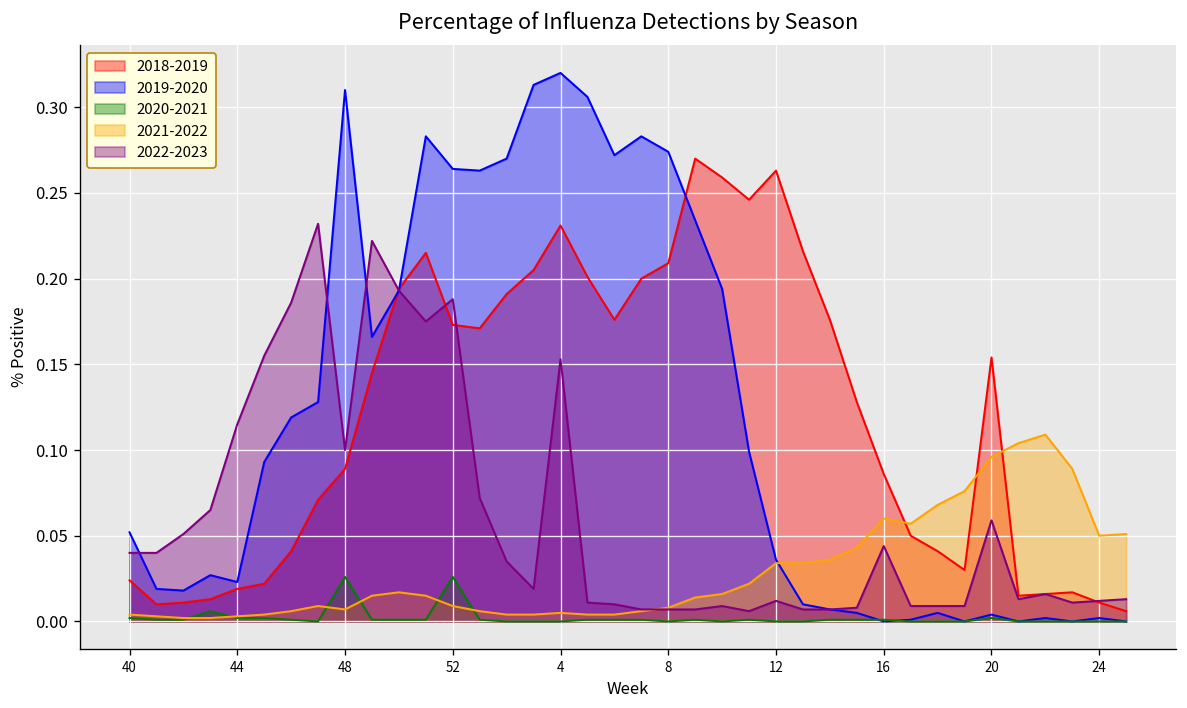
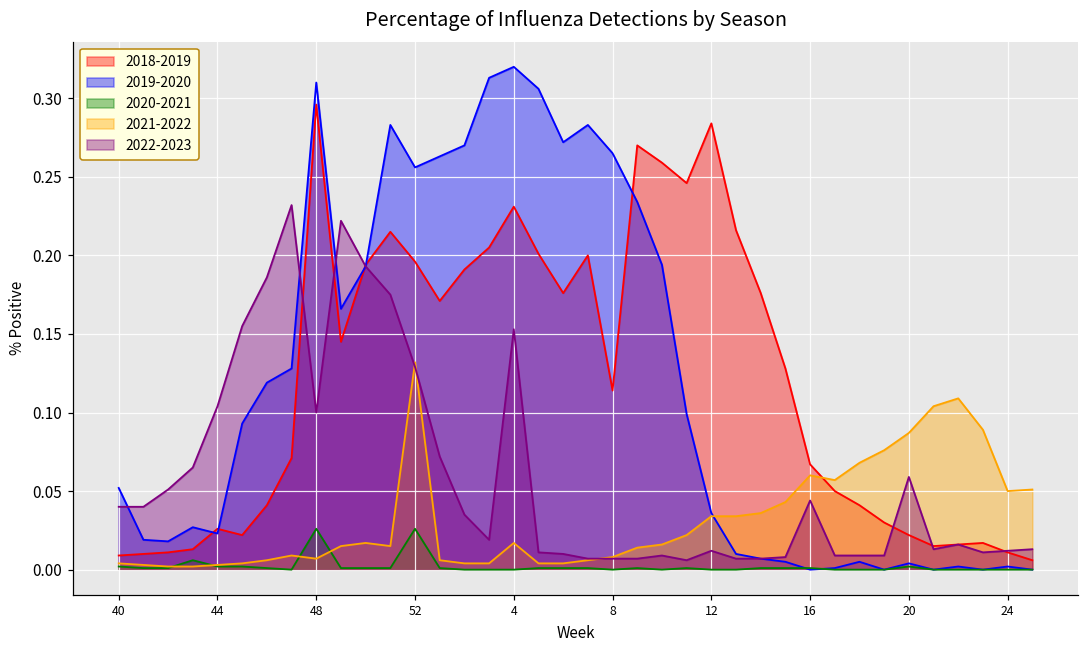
2018-2019, 40: 0.024 -> 0.009
2018-2019, 44: 0.019 -> 0.026
2022-2023, 44: 0.115 -> 0.104
2018-2019, 48: 0.089 -> 0.296
2018-2019, 52: 0.173 -> 0.196
2019-2020, 52: 0.264 -> 0.256
2021-2022, 52: 0.009 -> 0.132
2022-2023, 52: 0.188 -> 0.129
2021-2022, 4: 0.005 -> 0.017
2018-2019, 8: 0.209 -> 0.114
2019-2020, 8: 0.274 -> 0.265
2018-2019, 12: 0.263 -> 0.284
2018-2019, 16: 0.086 -> 0.067
2018-2019, 20: 0.154 -> 0.022
2021-2022, 20: 0.096 -> 0.087
